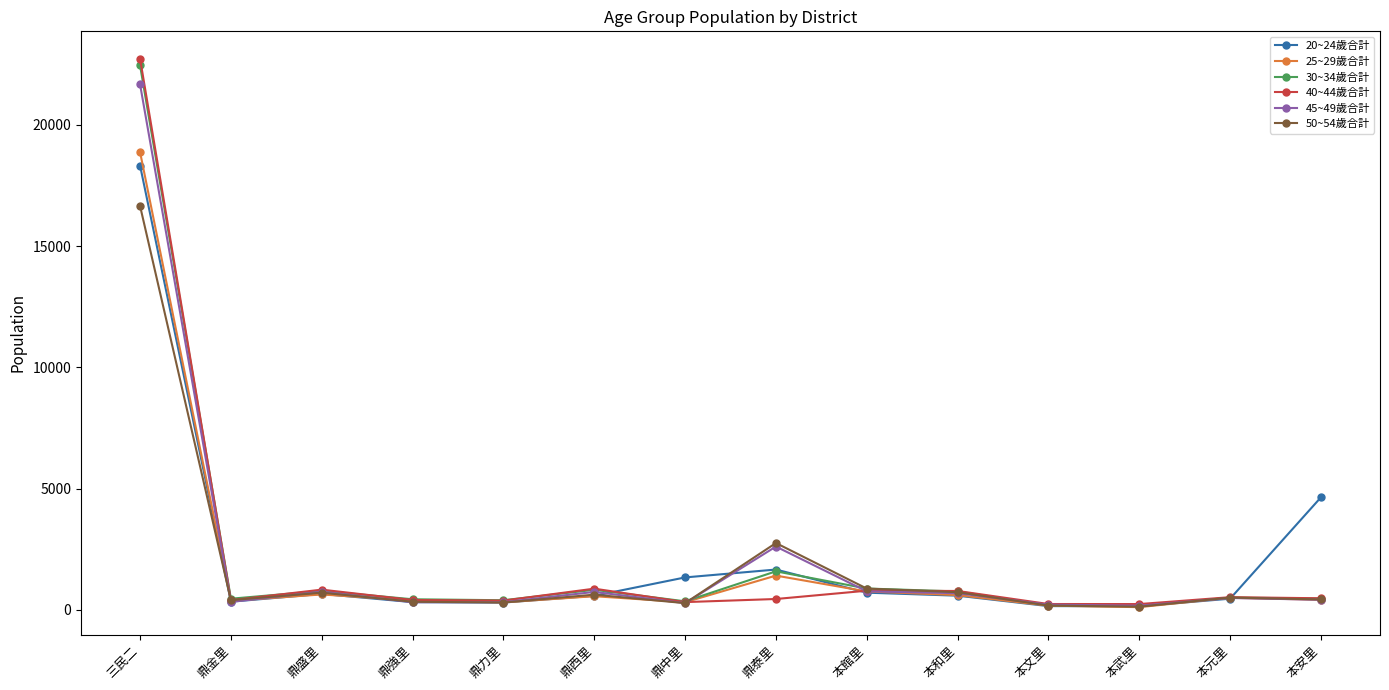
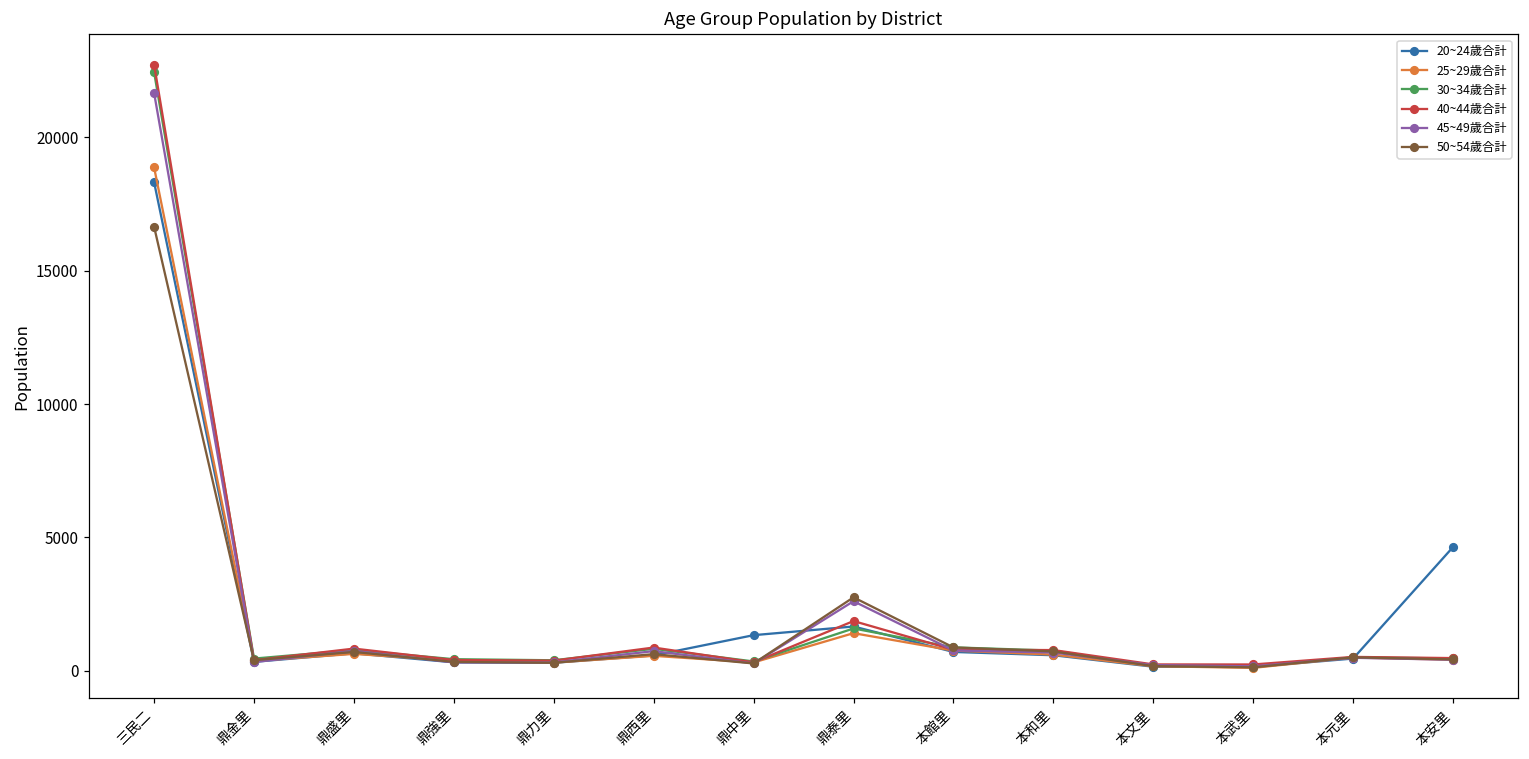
40~44歲合計, 鼎泰里: 400 -> 1900
